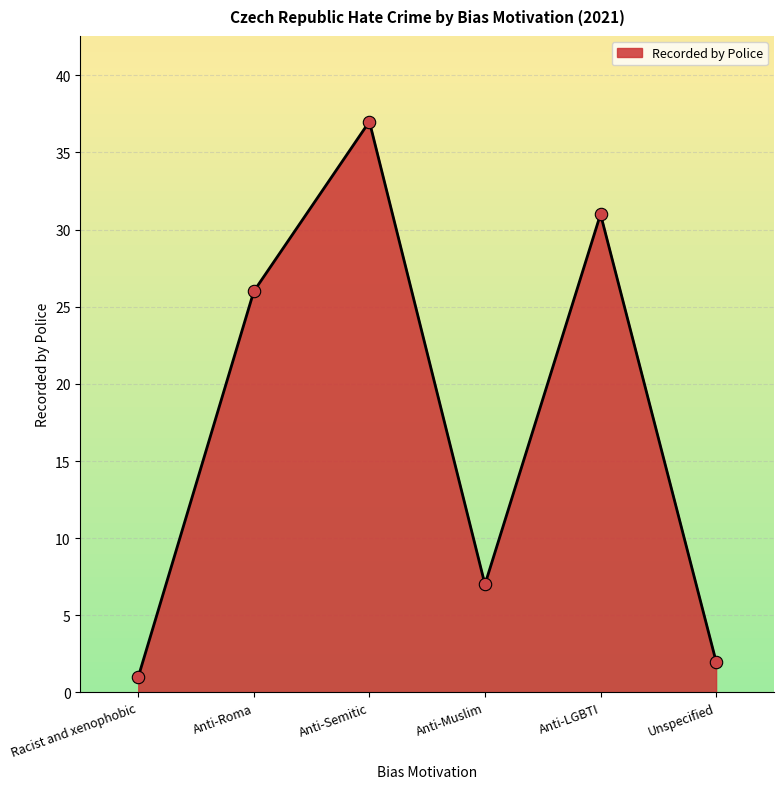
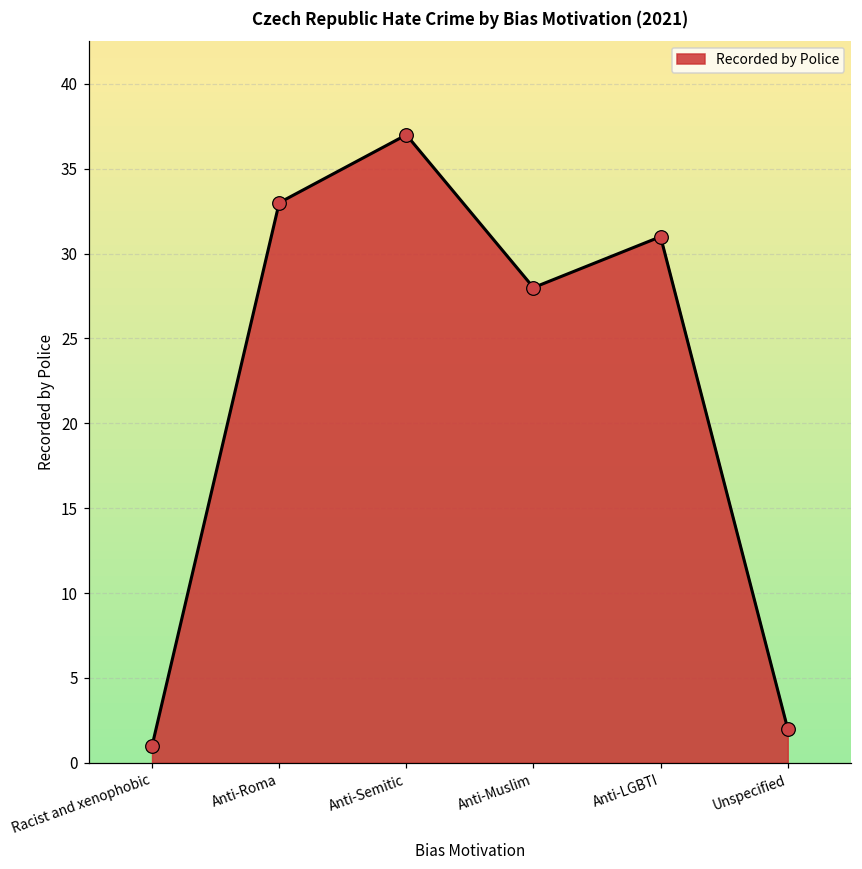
Anti-Roma: 26 -> 33
Anti-Muslim: 7 -> 28
